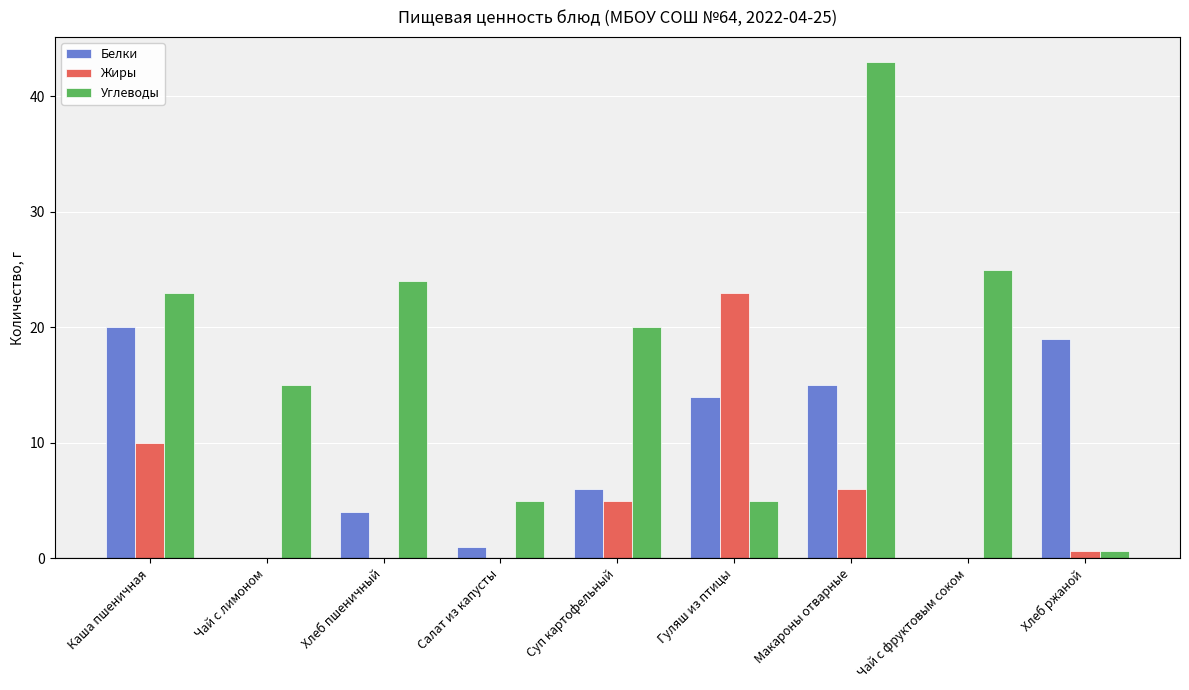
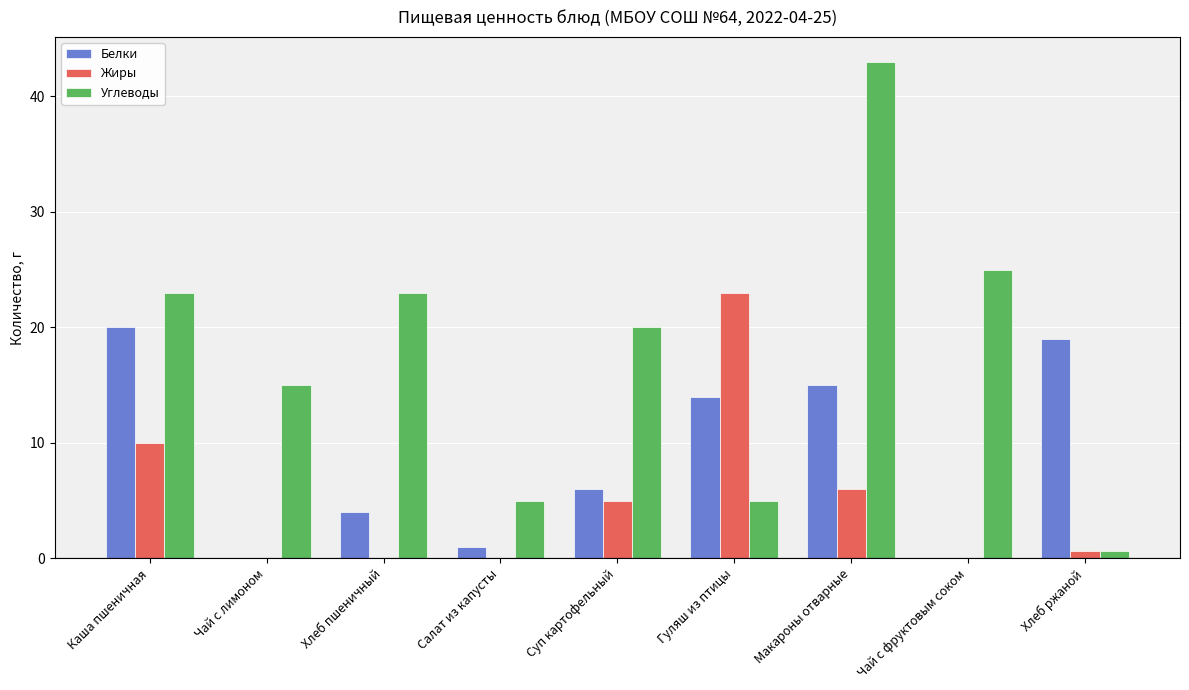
Углеводы, Хлеб пшеничный: 24 -> 23
